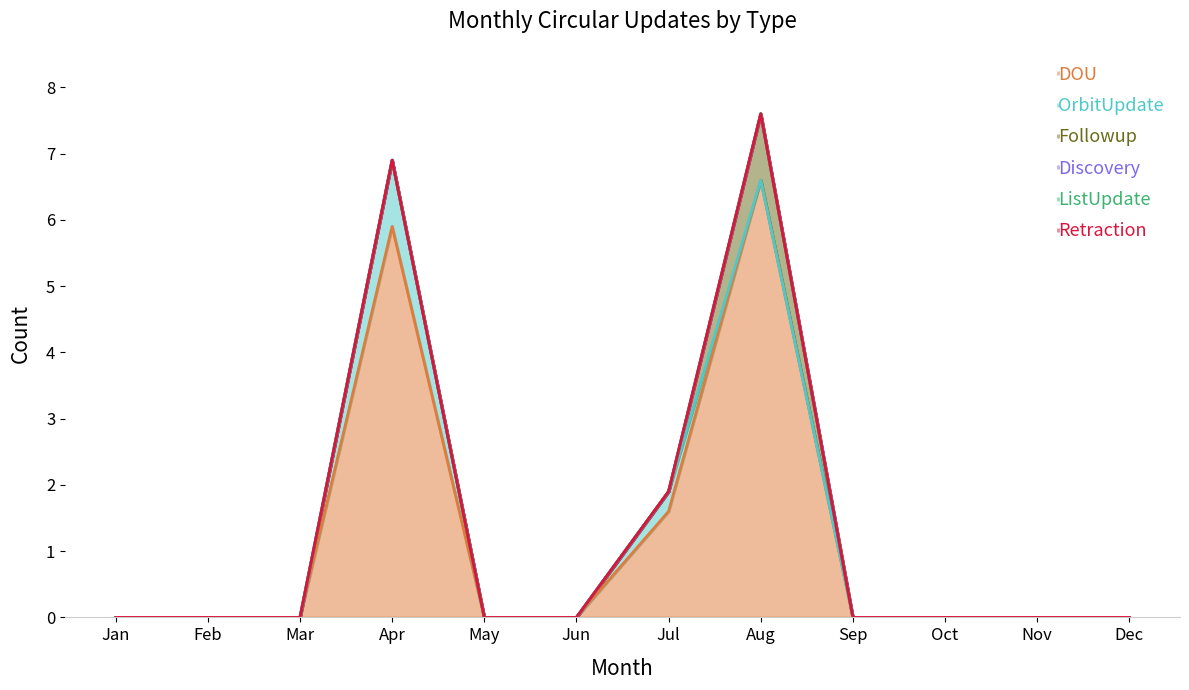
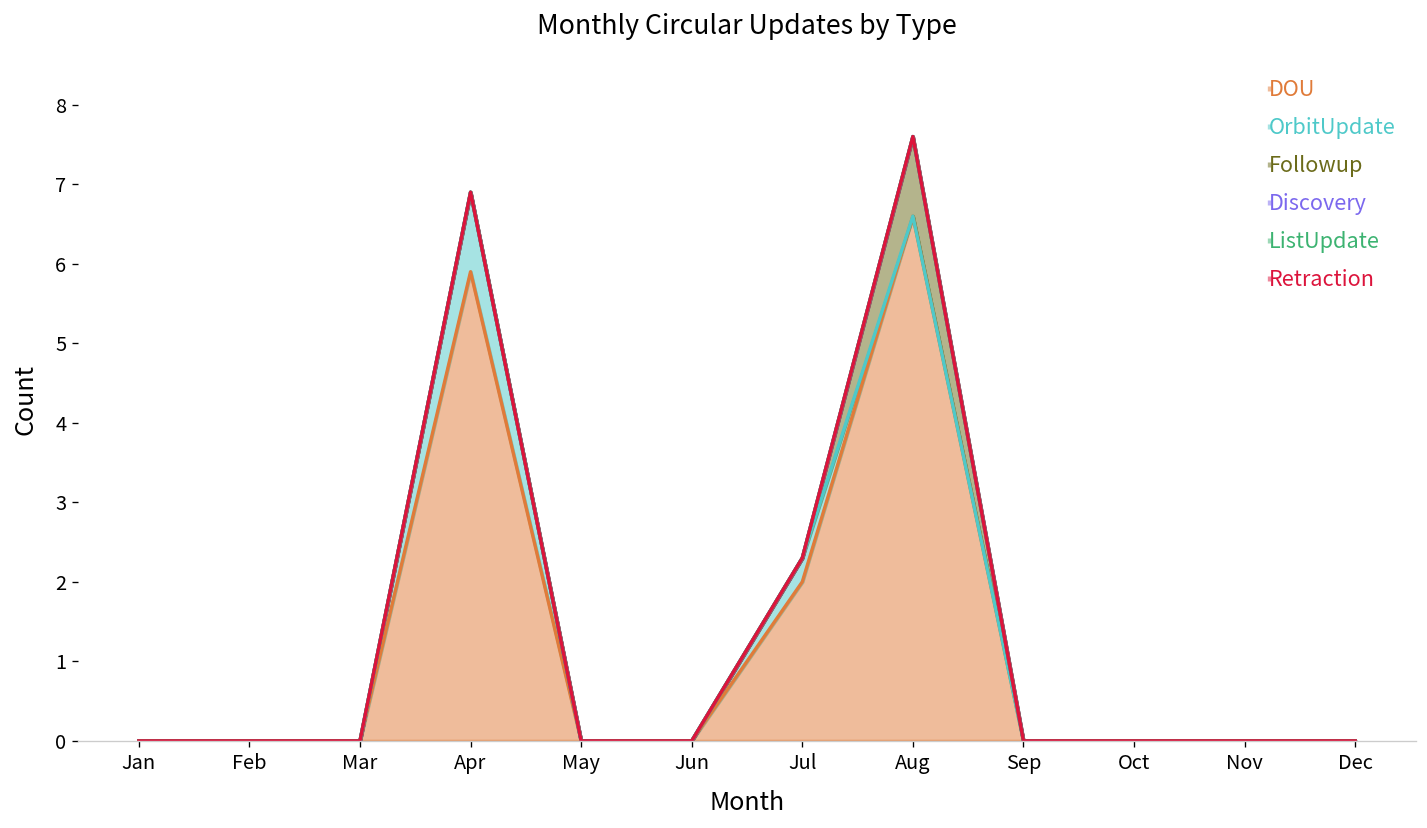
DOU, Jul: 1.6 -> 2.0
